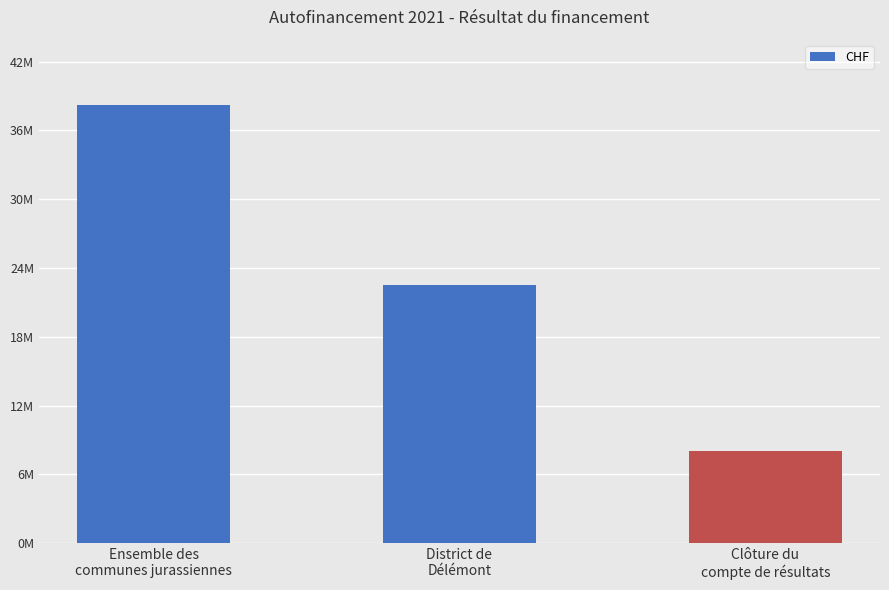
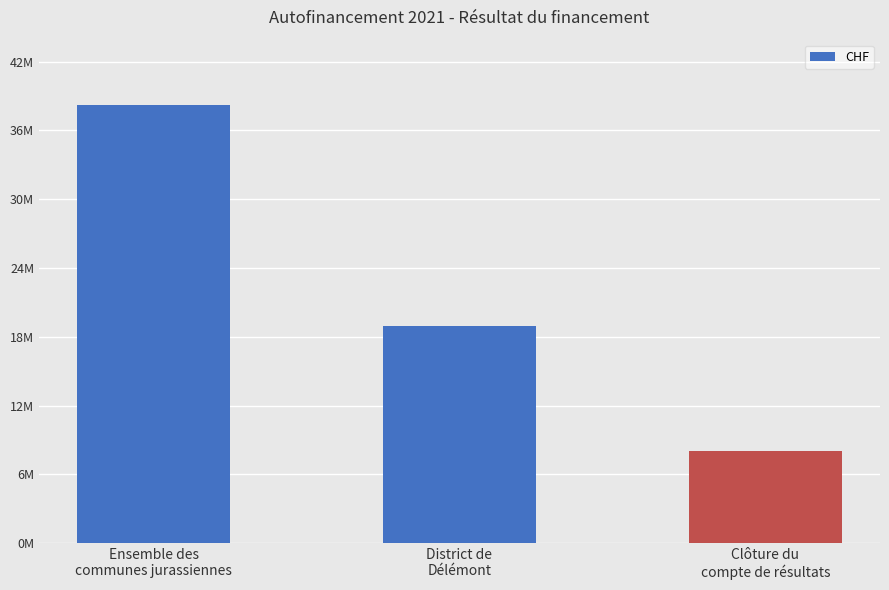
District de Délémont: 22900000 -> 19200000
